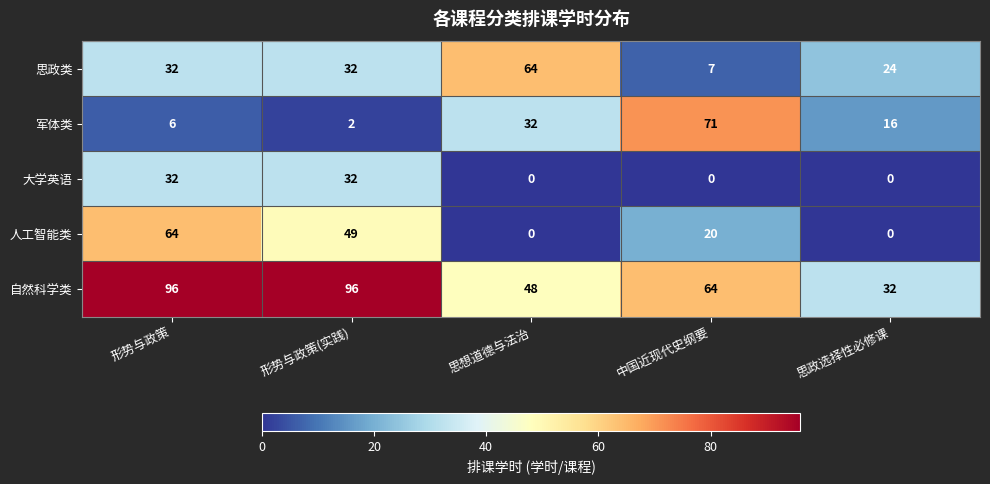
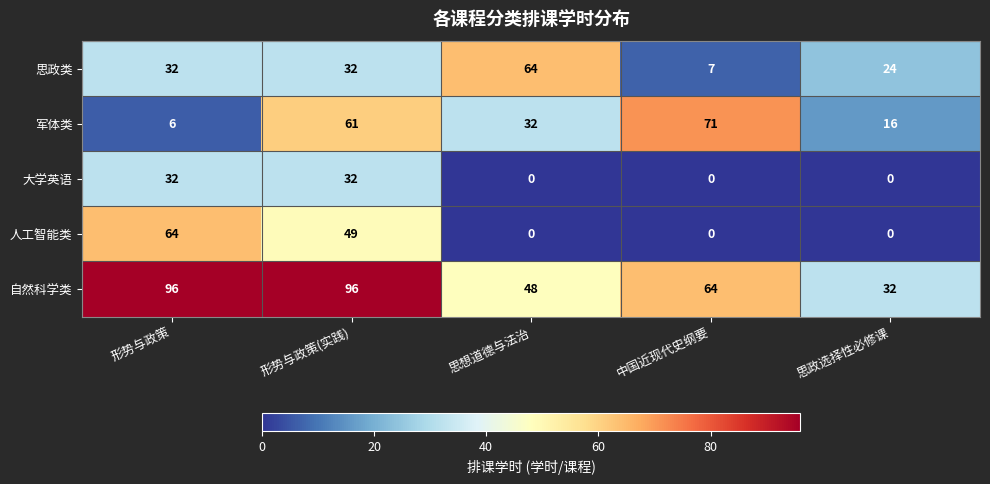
军体类, 形势与政策(实践): 2 -> 61
人工智能类, 中国近现代史纲要: 20 -> 0
